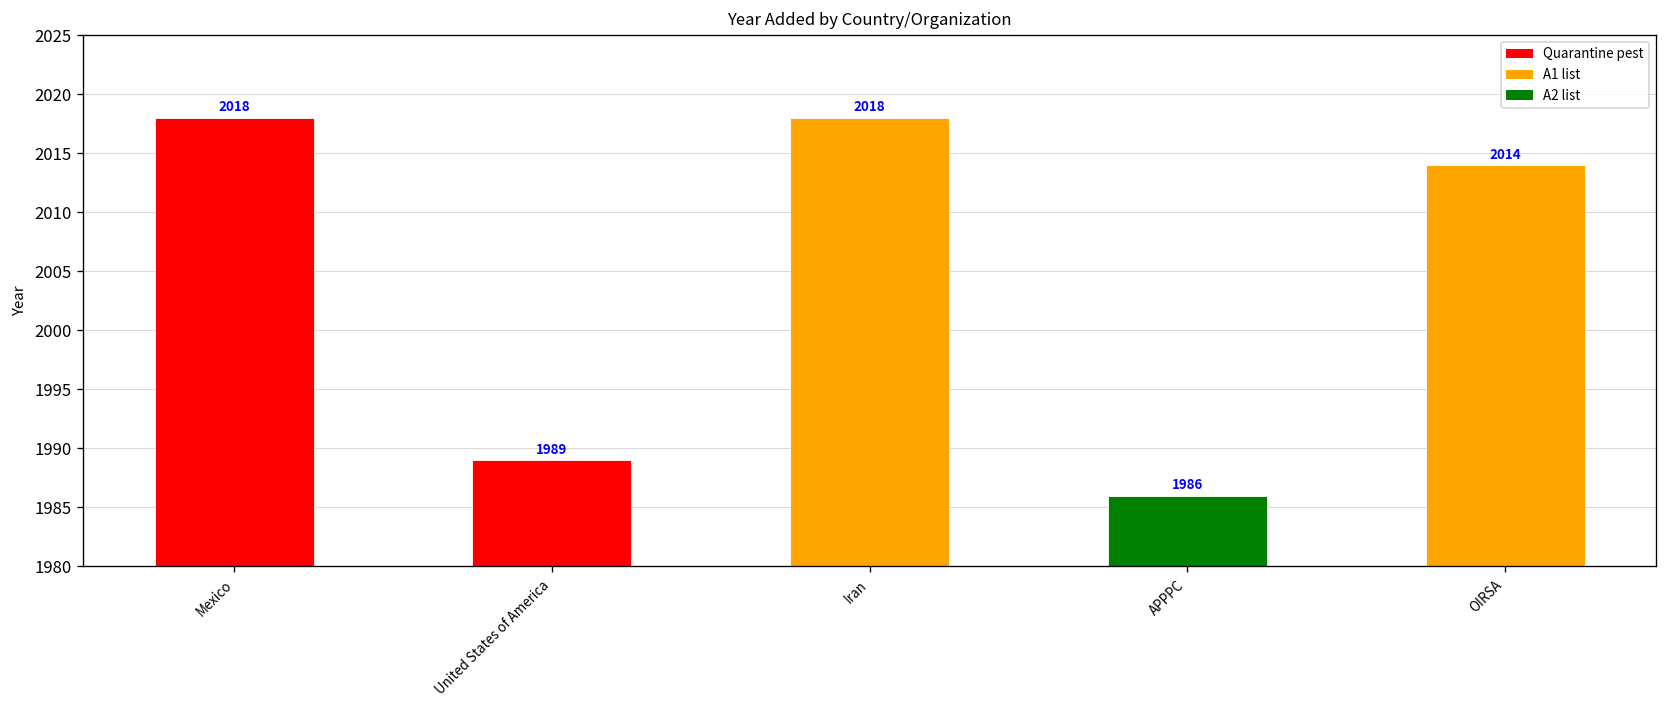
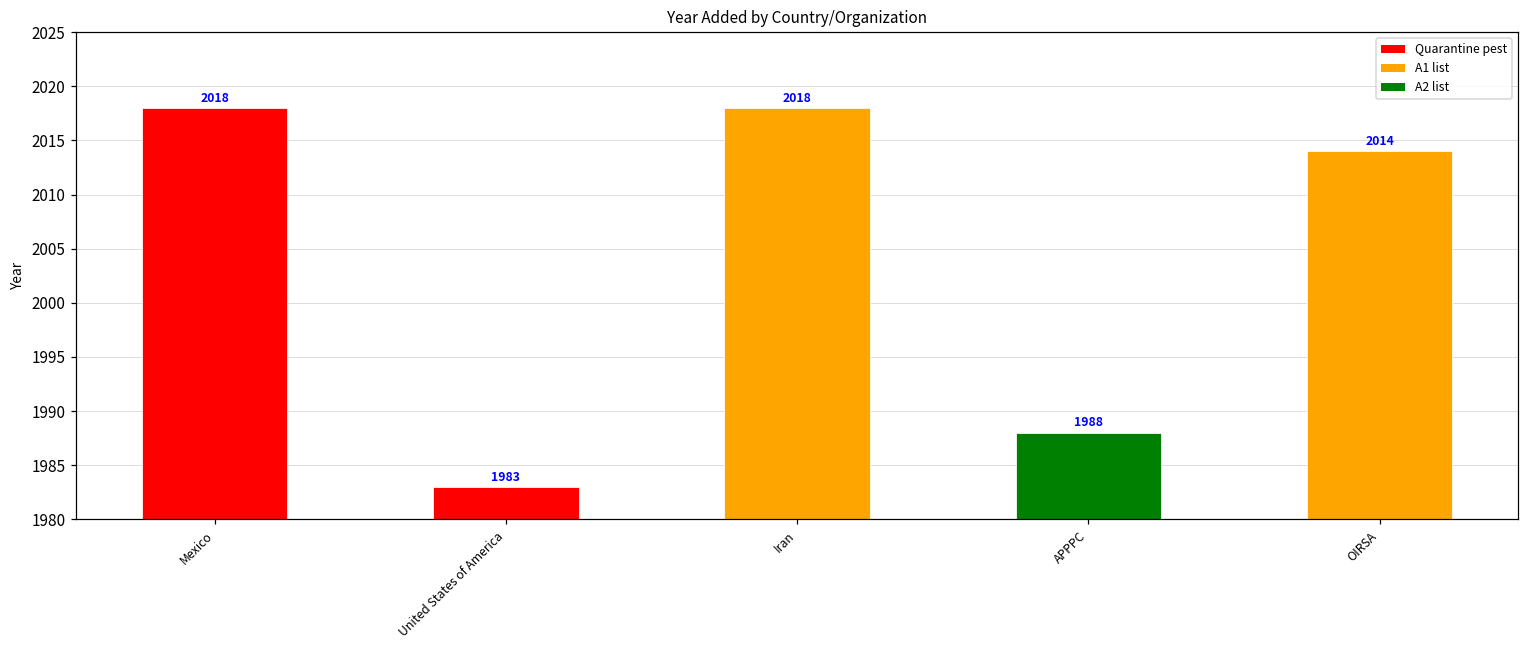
United States of America: 1989 -> 1983
APPPC: 1986 -> 1988
